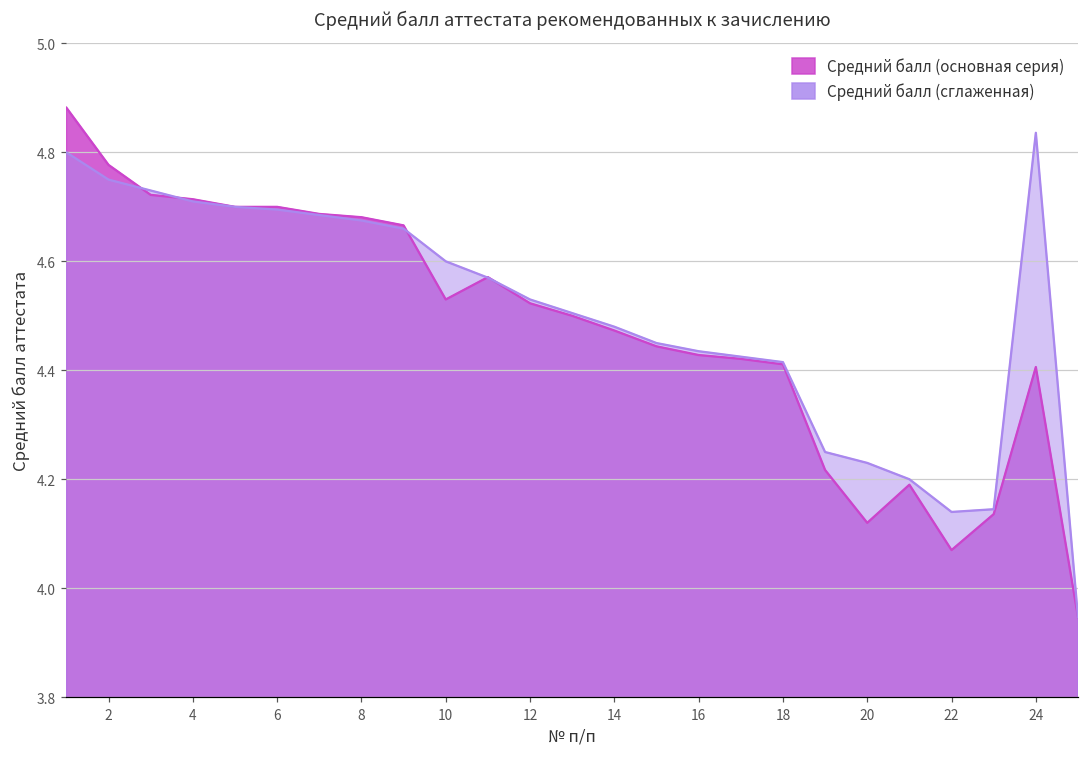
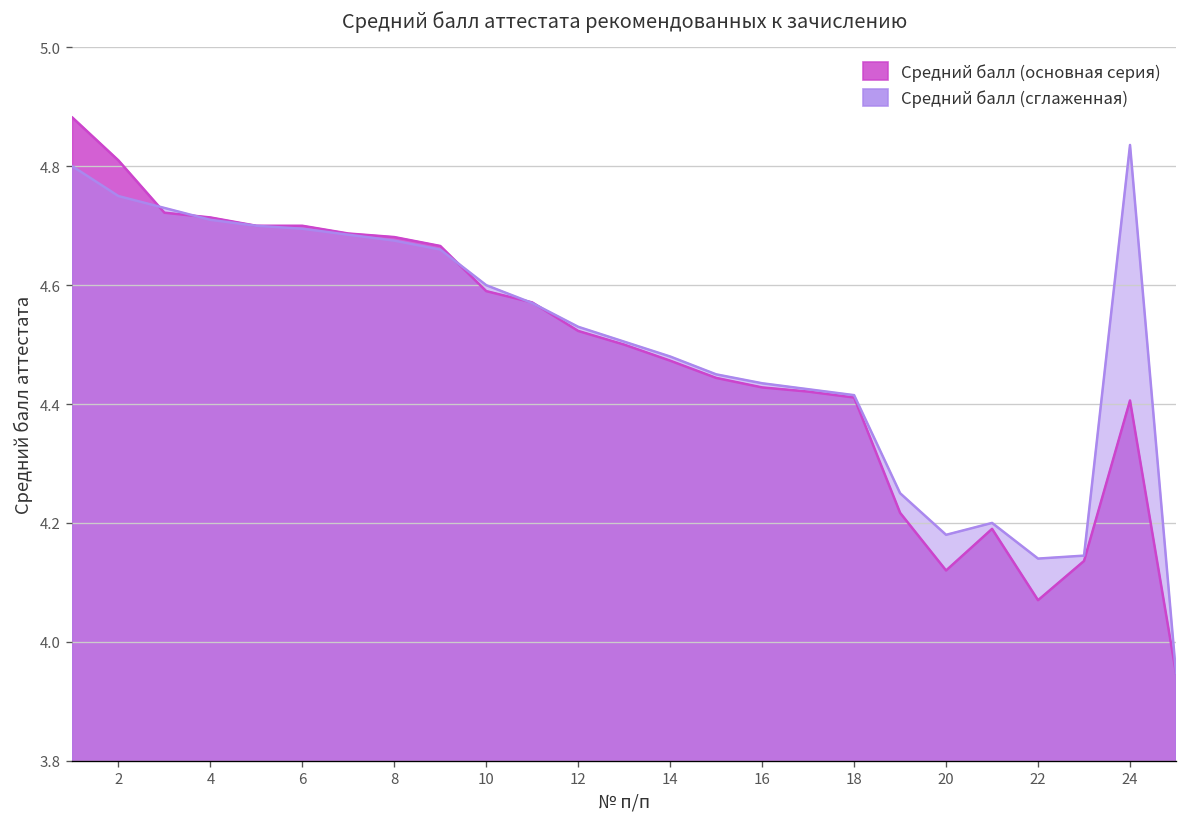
Средний балл (основная серия), 2: 4.78 -> 4.81
Средний балл (основная серия), 10: 4.53 -> 4.59
Средний балл (сглаженная), 20: 4.23 -> 4.18
